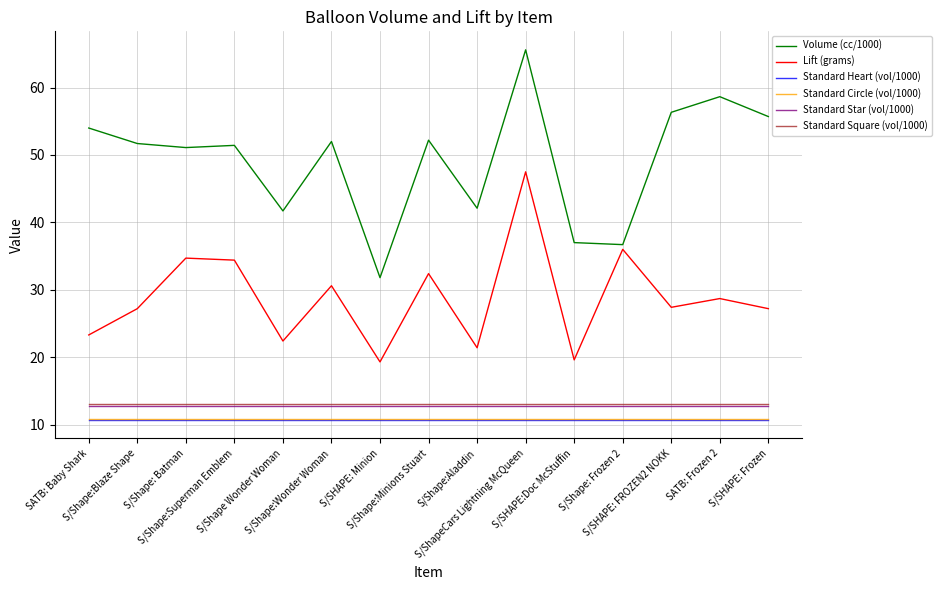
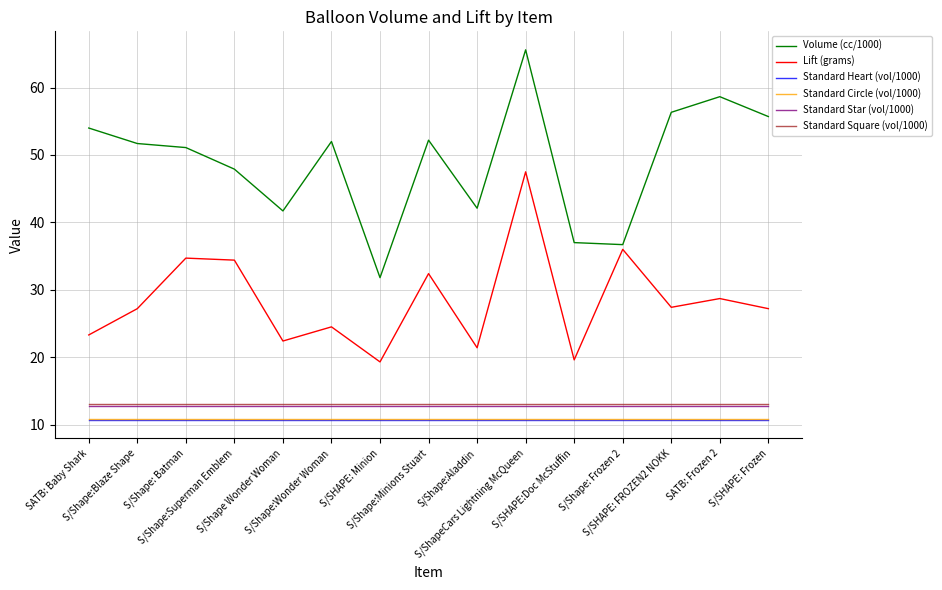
Volume (cc/1000), S/Shape:Superman Emblem: 51 -> 48
Lift (grams), S/Shape:Wonder Woman: 31 -> 25
